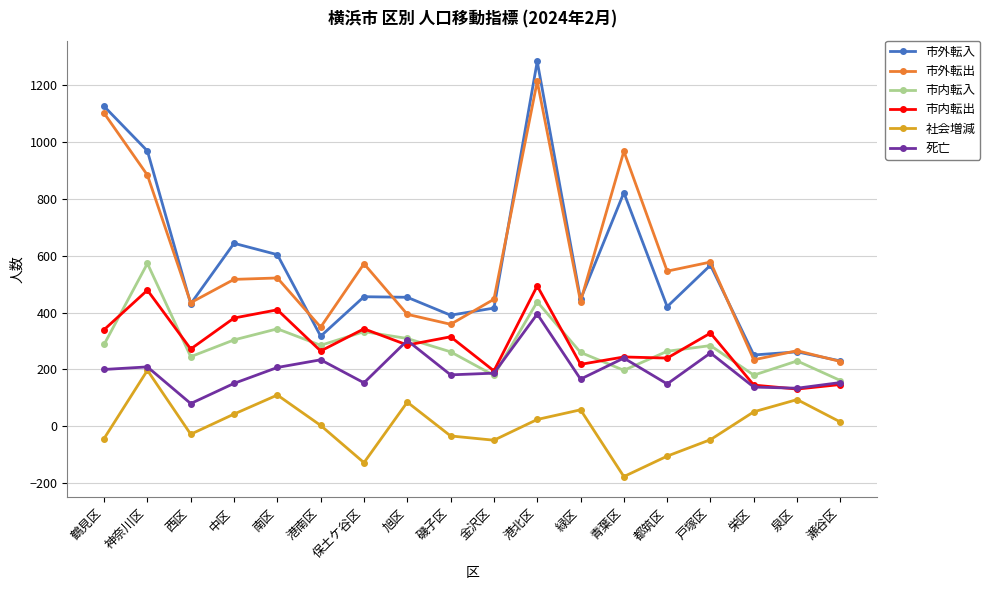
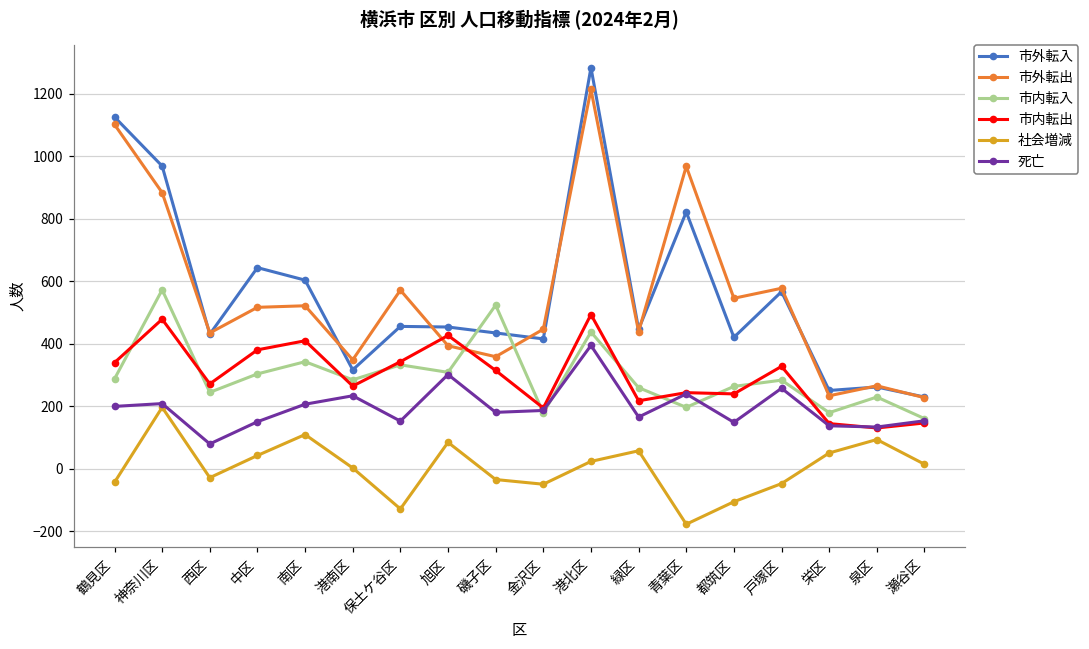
市内転出, 旭区: 290 -> 430
市外転入, 磯子区: 390 -> 440
市内転入, 磯子区: 260 -> 520
